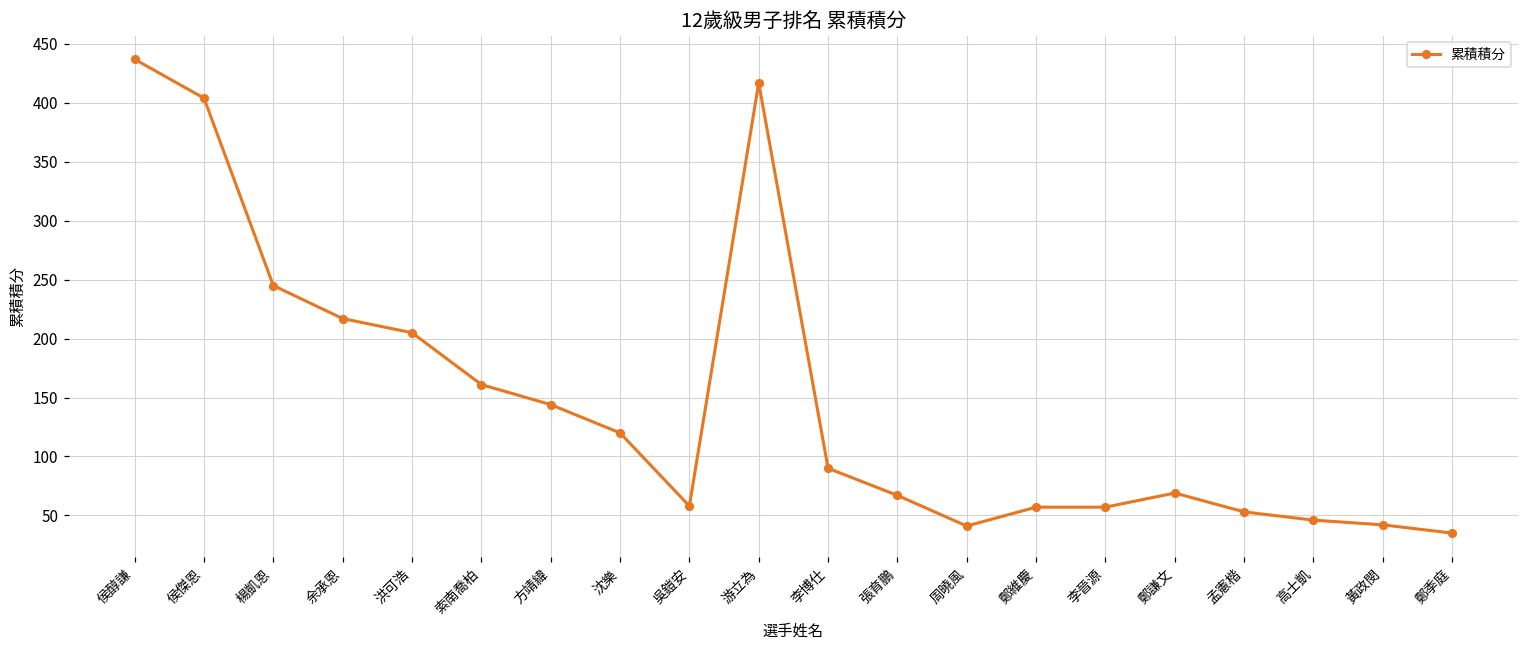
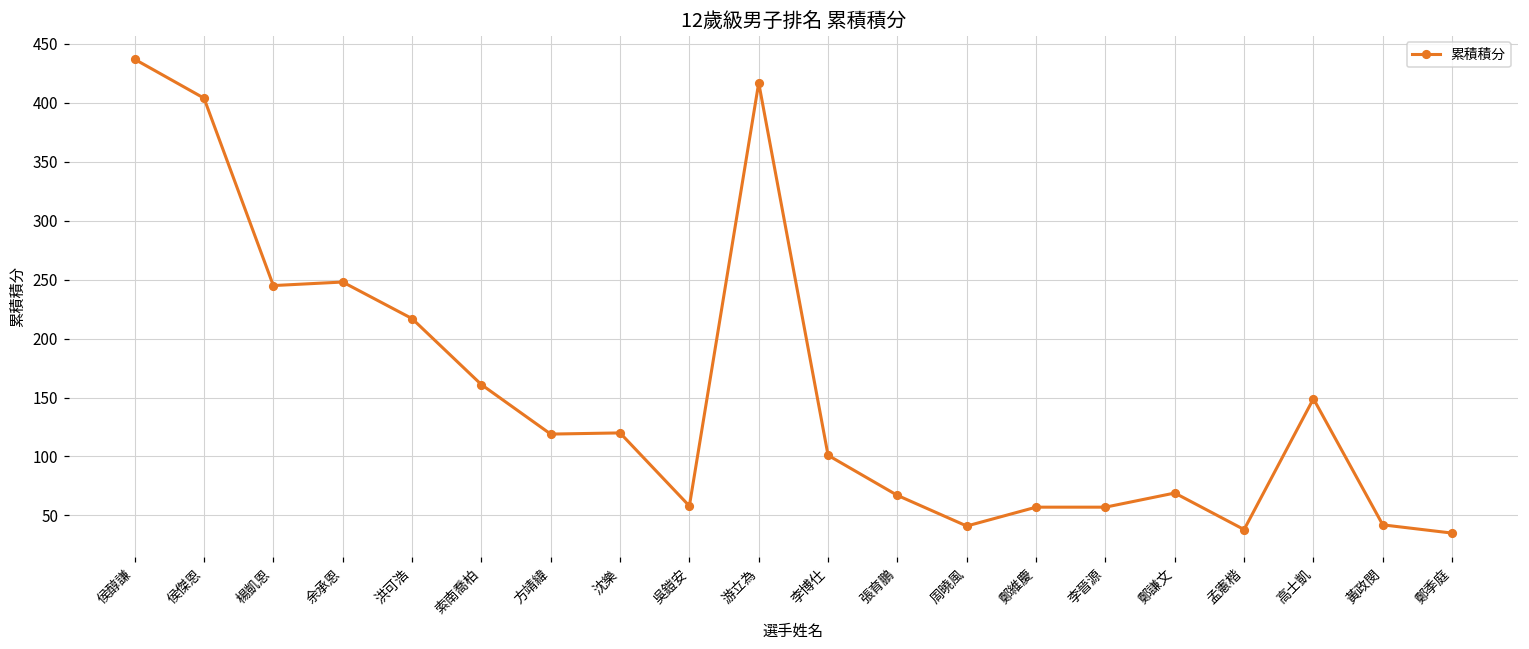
余承恩: 217 -> 248
洪可浩: 205 -> 217
方靖緯: 144 -> 119
李博仕: 90 -> 101
孟憲楷: 53 -> 38
高士凱: 46 -> 149
